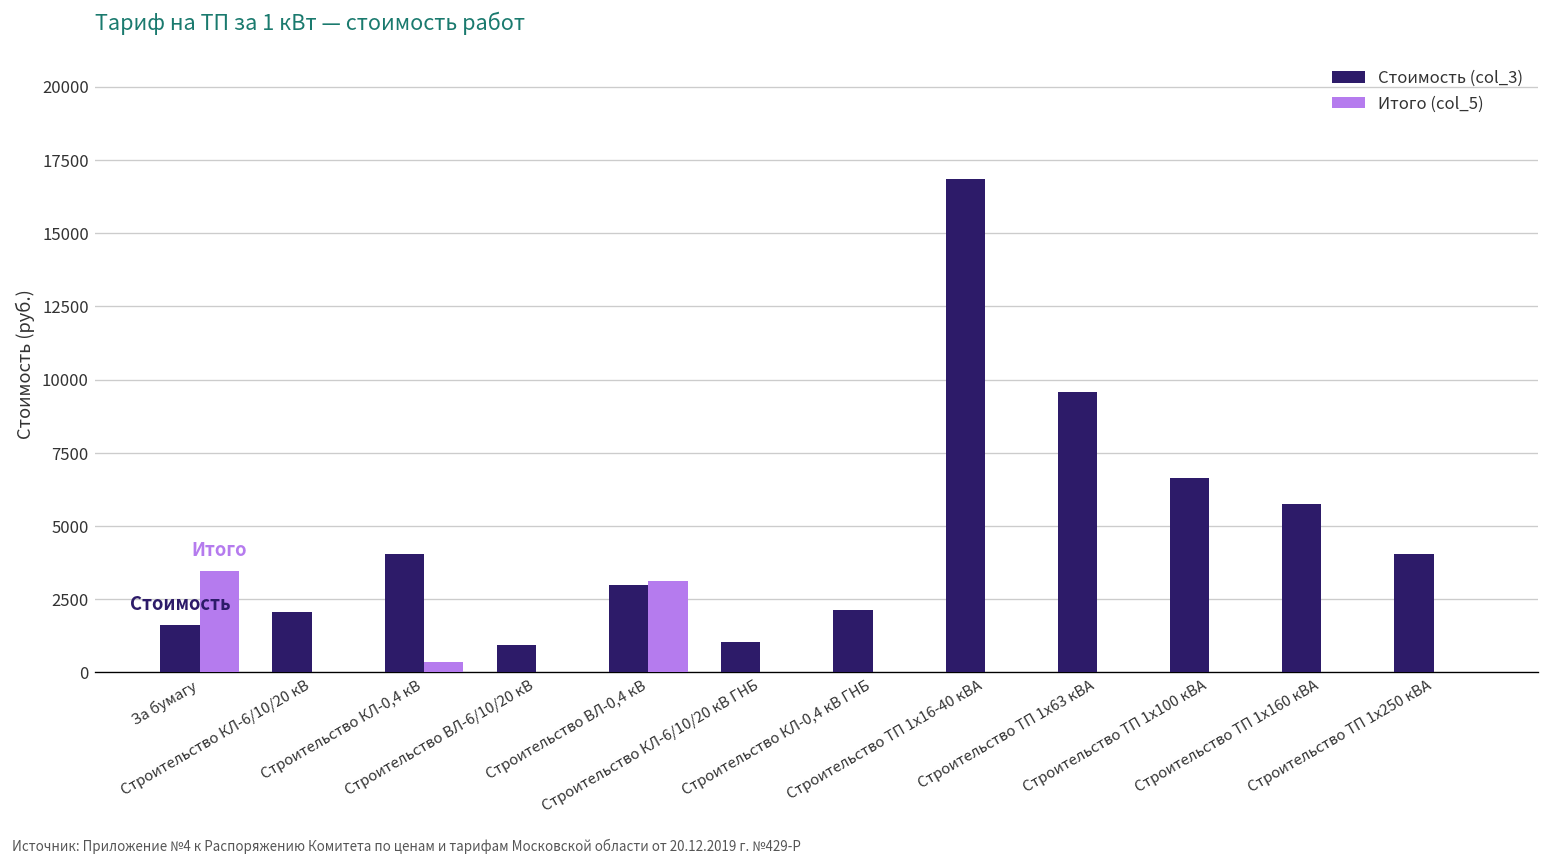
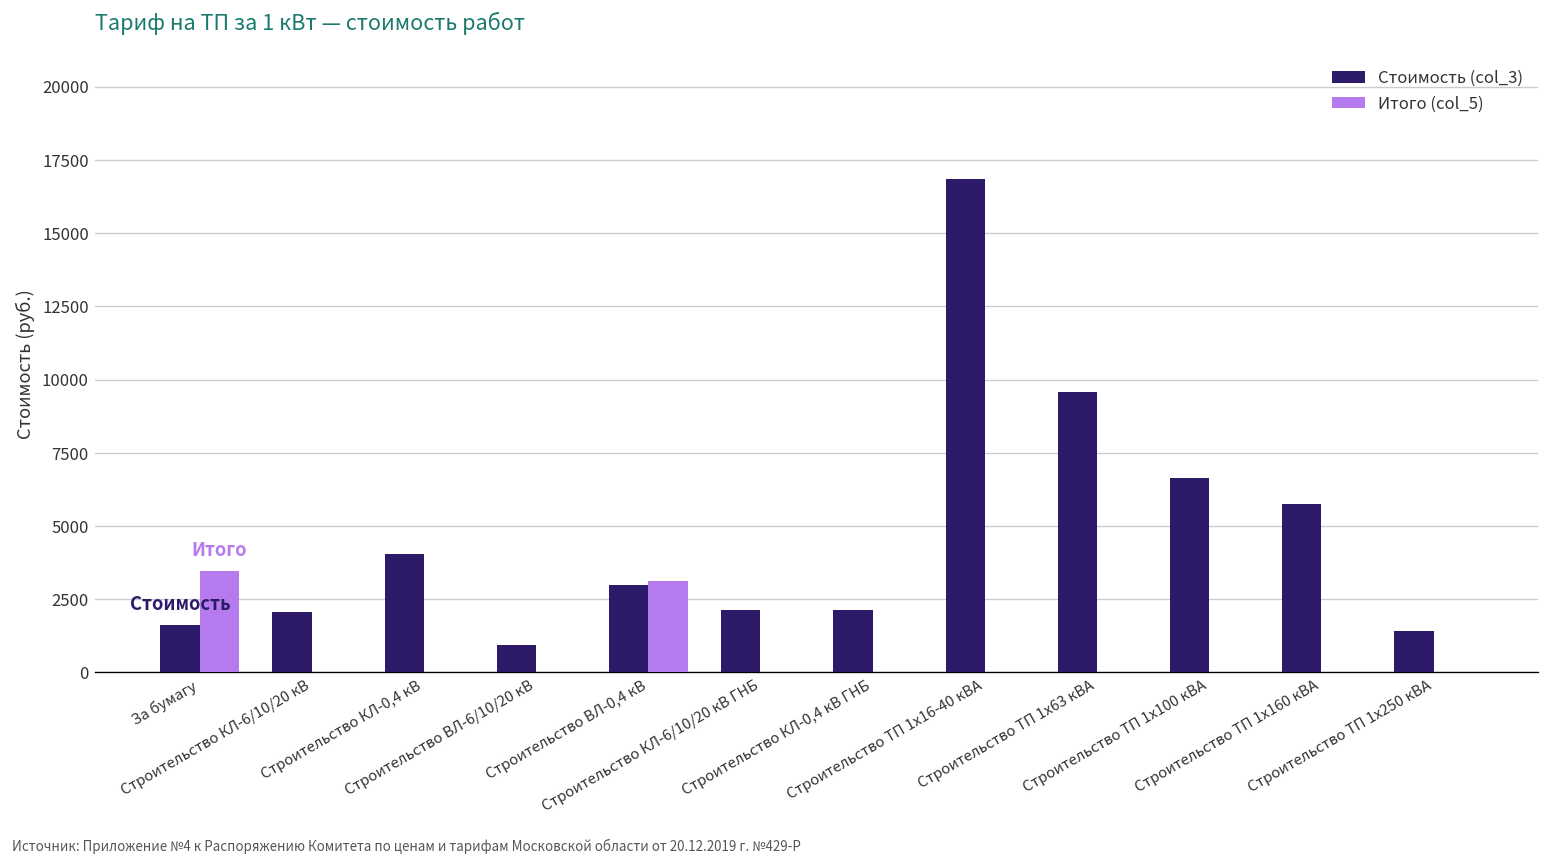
Итого (col_5), Строительство КЛ-0,4 кВ: 400 -> 0
Стоимость (col_3), Строительство КЛ-6/10/20 кВ ГНБ: 1000 -> 2100
Стоимость (col_3), Строительство ТП 1х250 кВА: 4000 -> 1400
